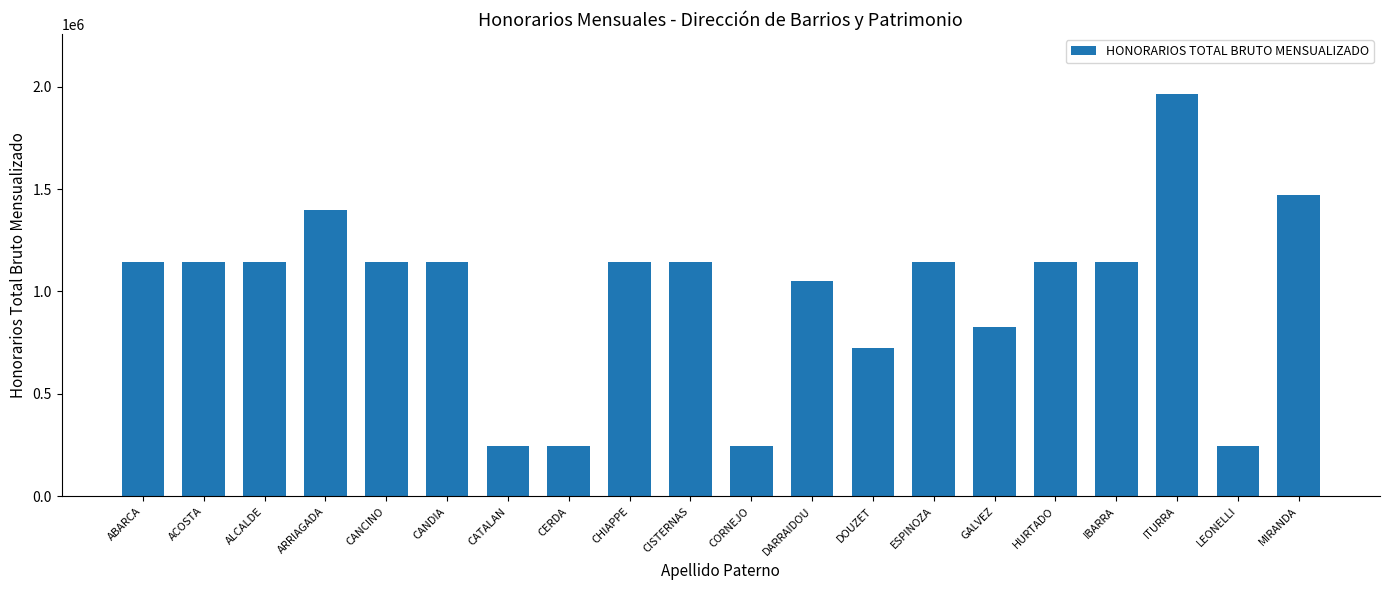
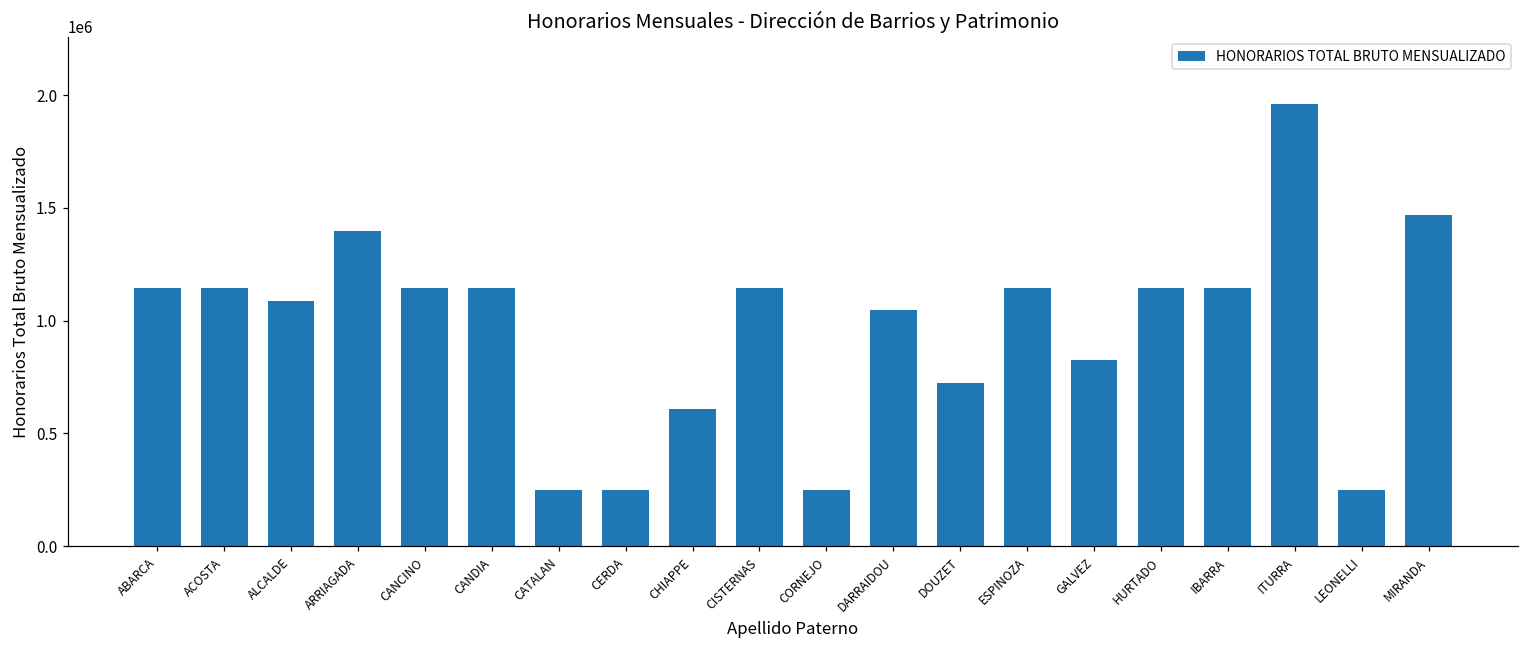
ALCALDE: 1140000 -> 1090000
CHIAPPE: 1140000 -> 610000
